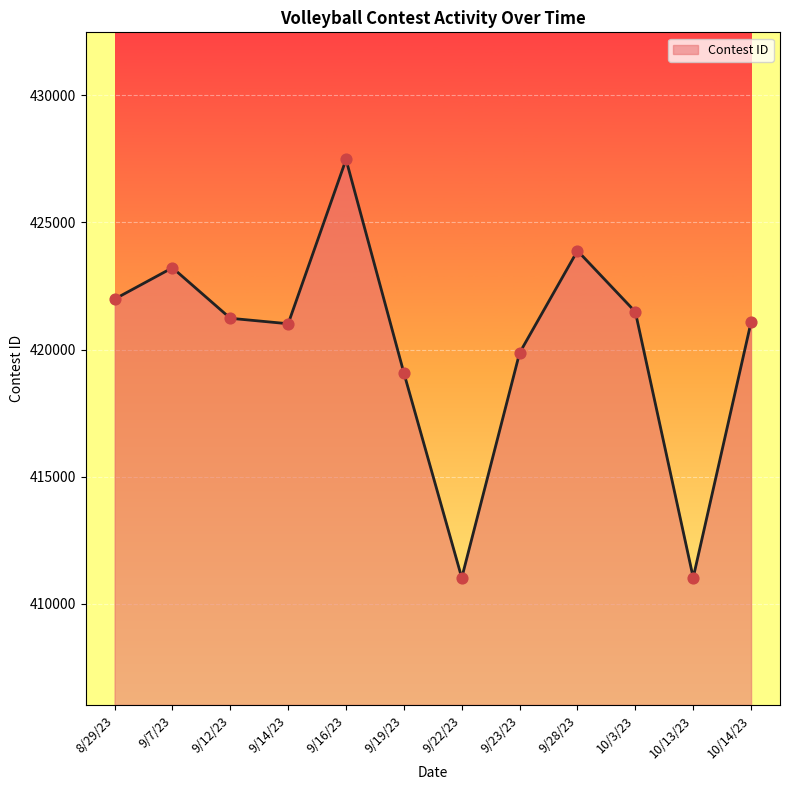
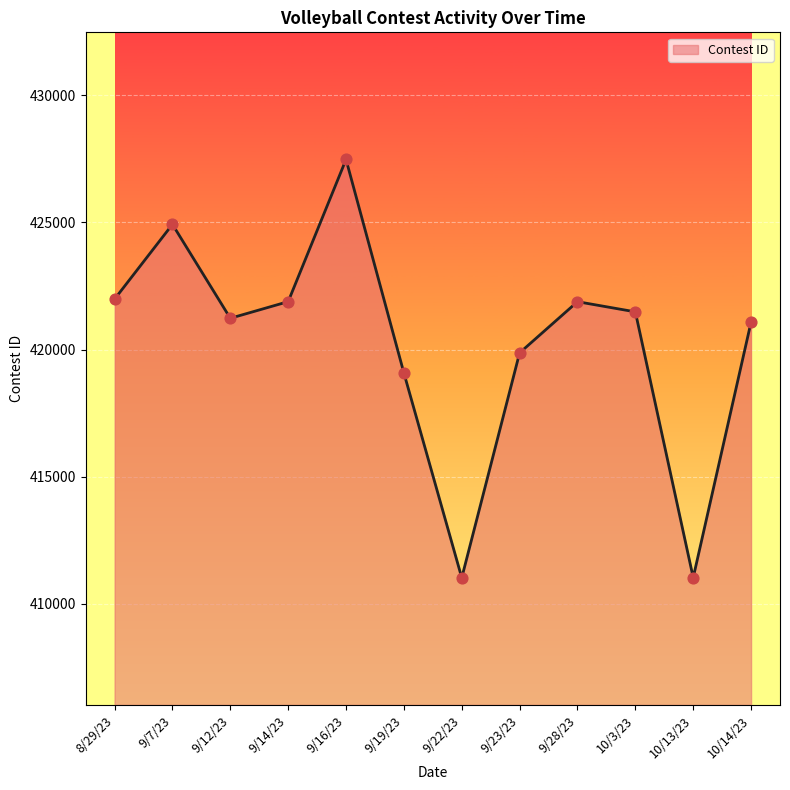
9/7/23: 423200 -> 424900
9/14/23: 421000 -> 421900
9/28/23: 423900 -> 421900
